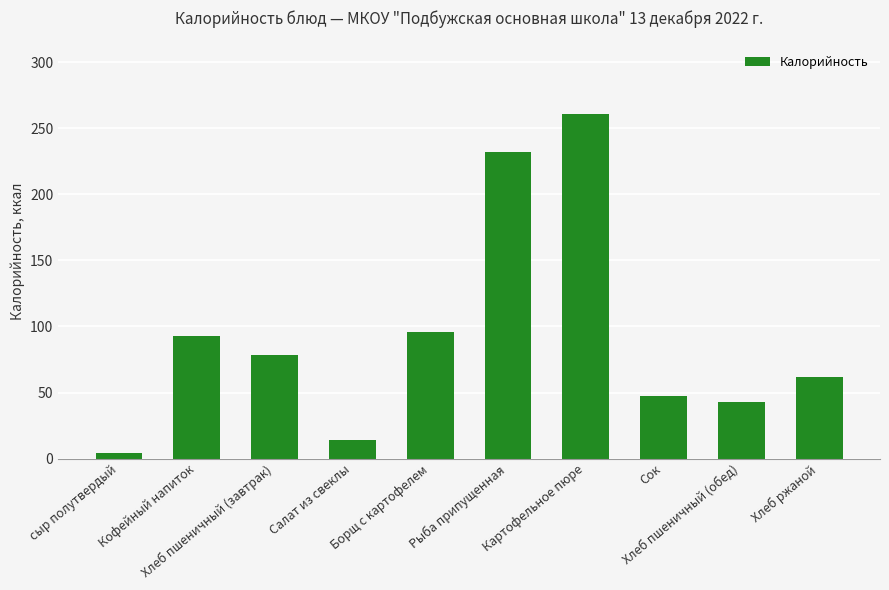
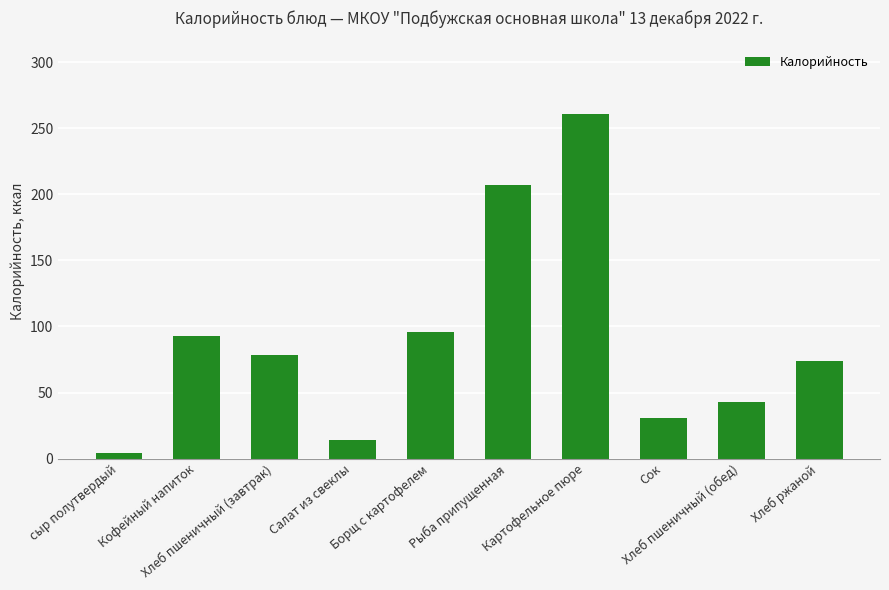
Рыба припущенная: 232 -> 207
Сок: 47 -> 31
Хлеб ржаной: 62 -> 74
